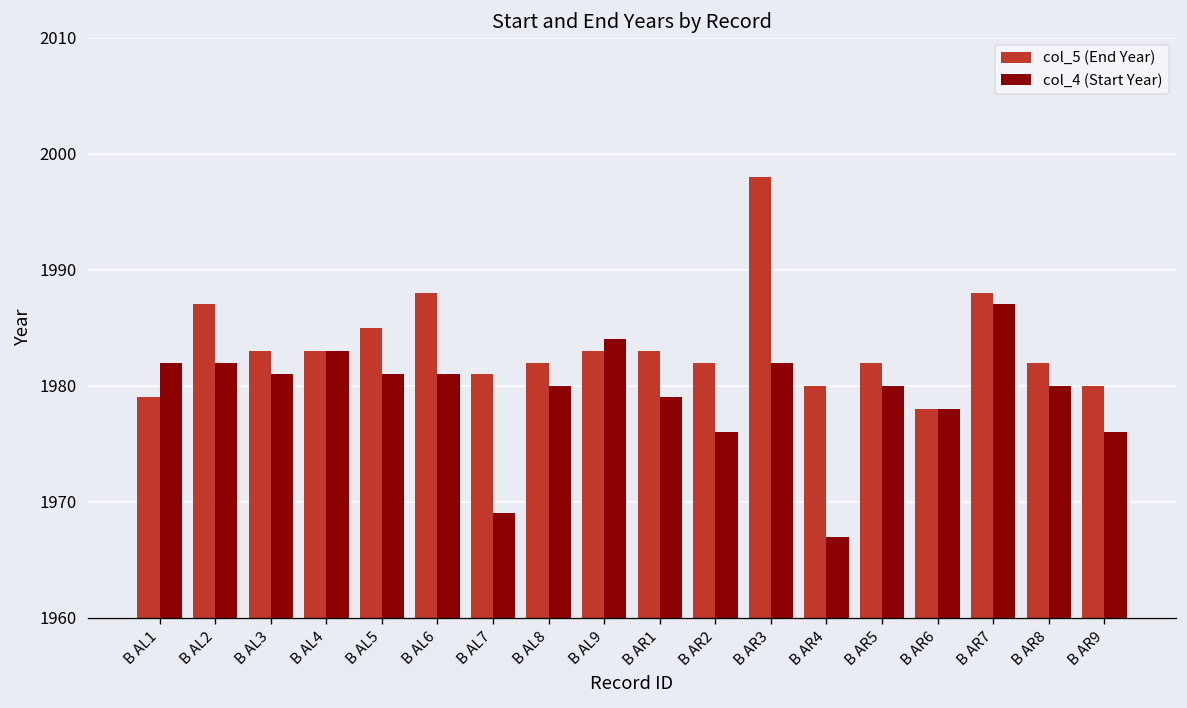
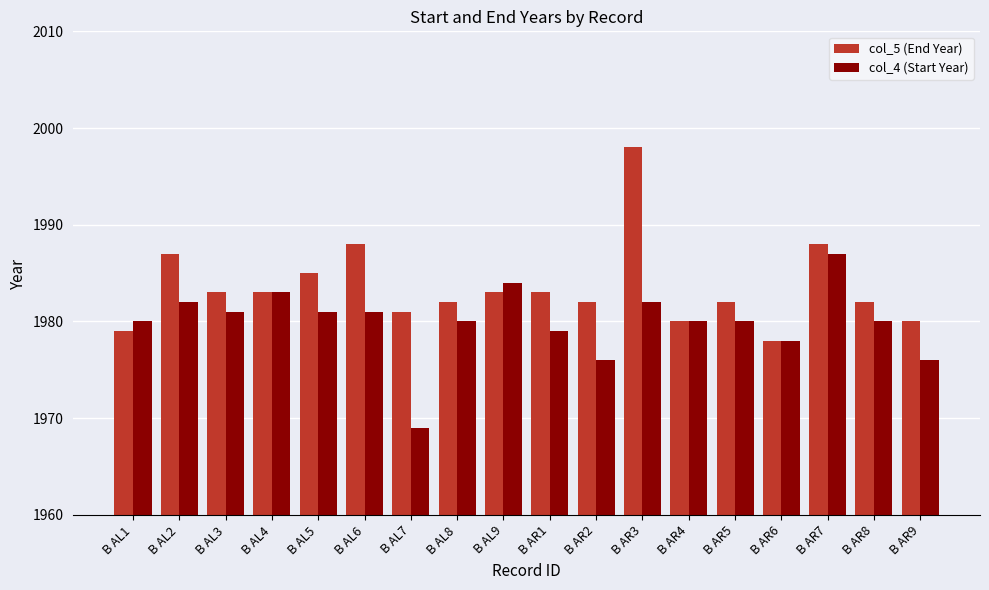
col_4 (Start Year), B AL1: 1982 -> 1980
col_4 (Start Year), B AR4: 1967 -> 1980
